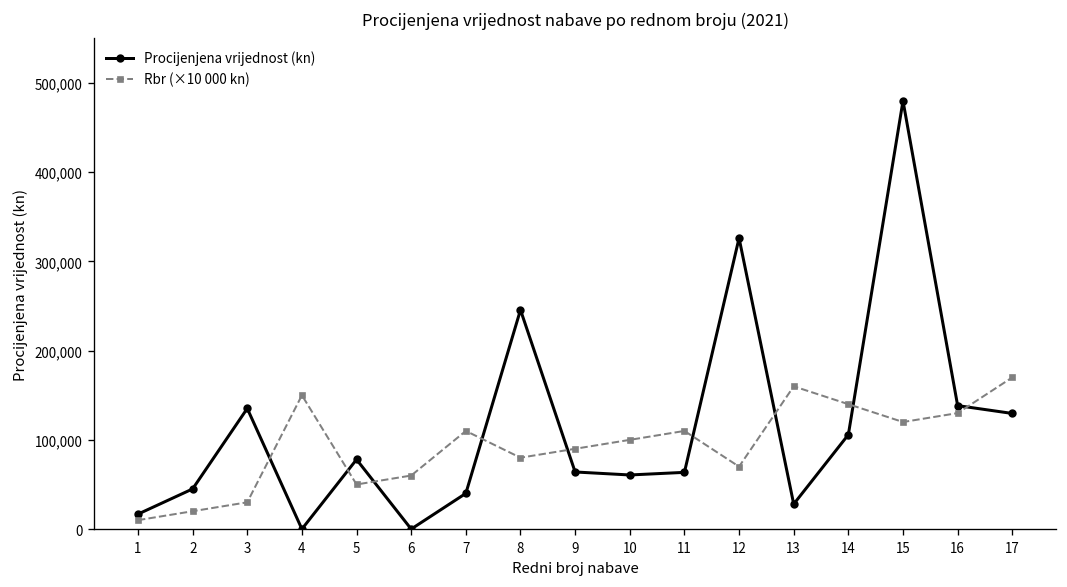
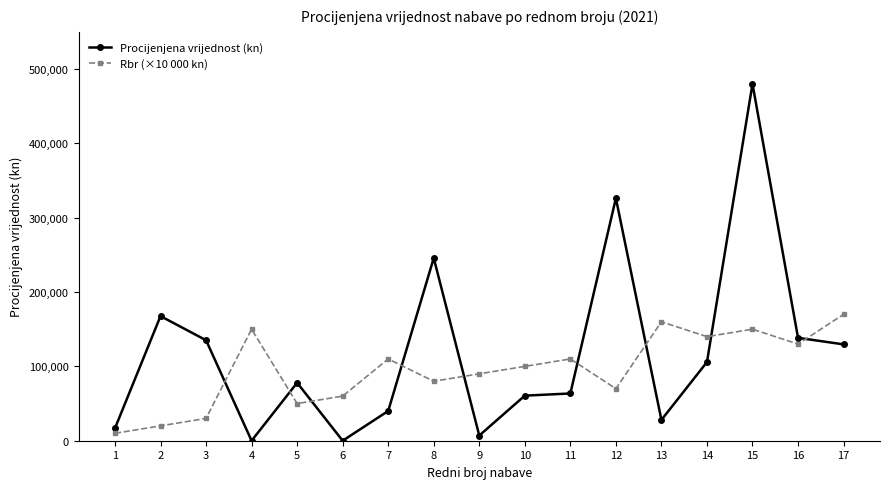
Procijenjena vrijednost (kn), 2: 50,000 -> 170,000
Procijenjena vrijednost (kn), 9: 60,000 -> 10,000
Rbr (×10 000 kn), 15: 120,000 -> 150,000
